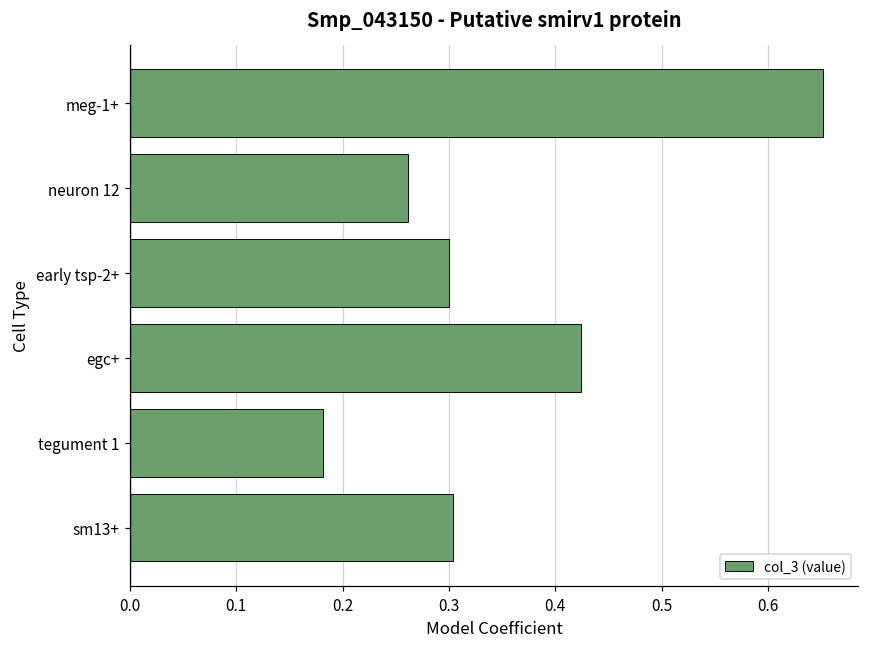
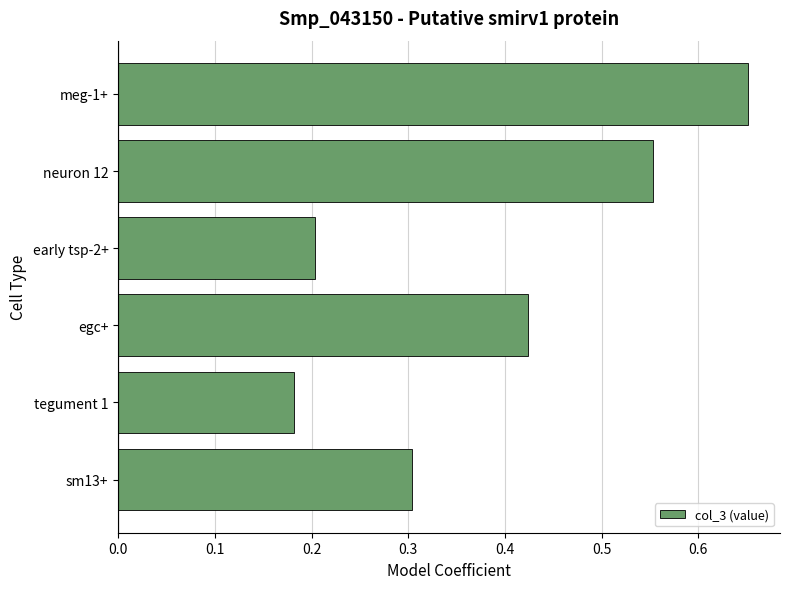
neuron 12: 0.26 -> 0.55
early tsp-2+: 0.30 -> 0.20
